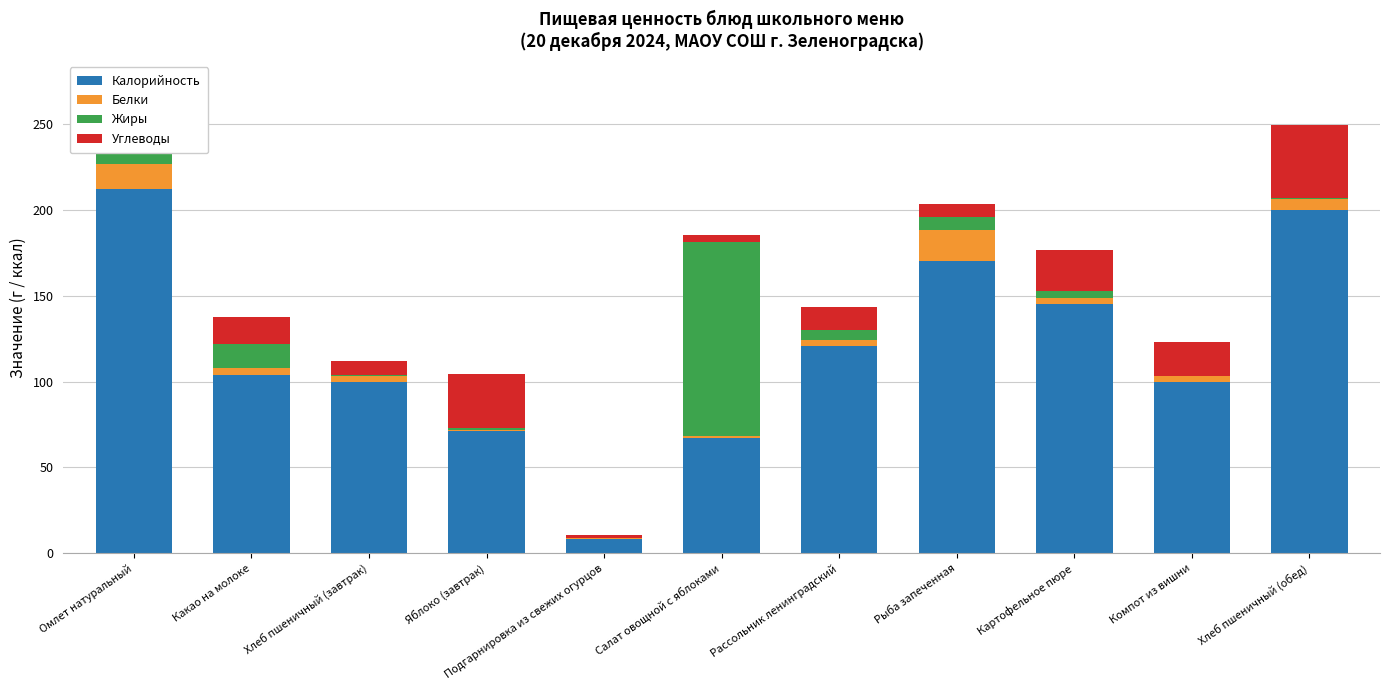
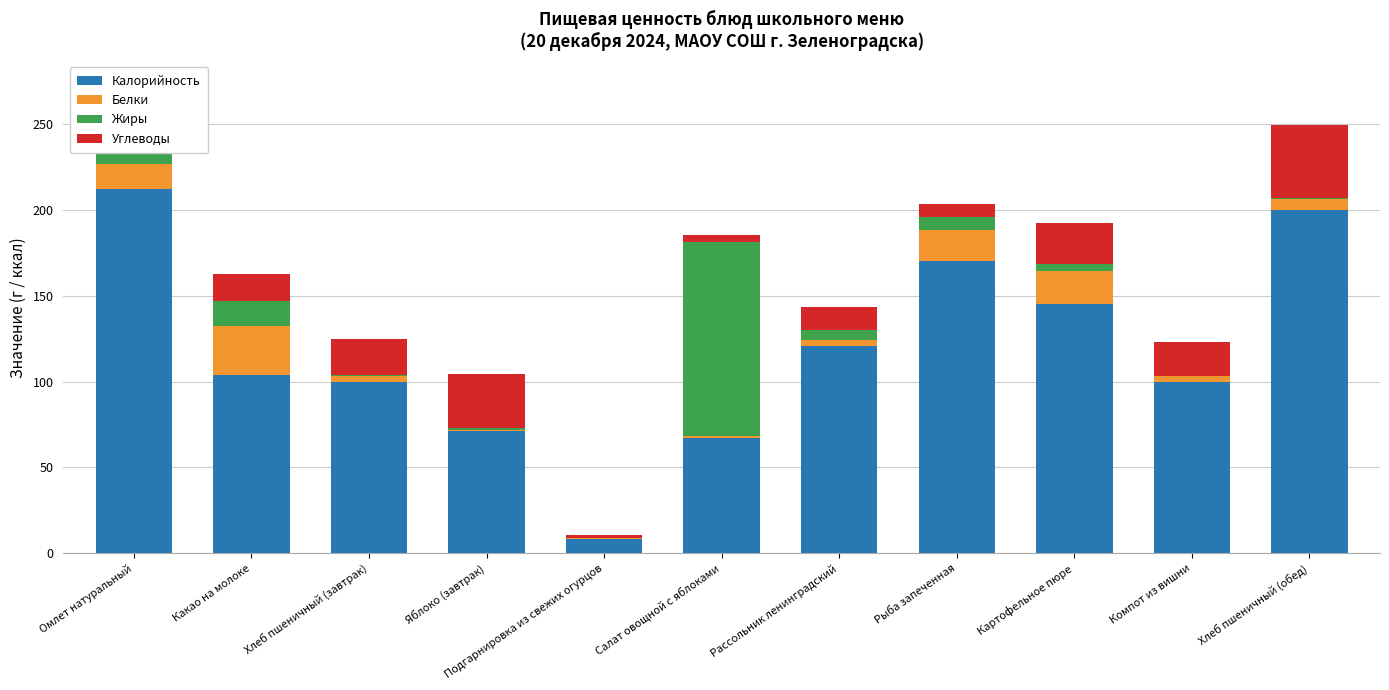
Белки, Какао на молоке: 4 -> 28
Углеводы, Хлеб пшеничный (завтрак): 8 -> 21
Белки, Картофельное пюре: 3 -> 19
